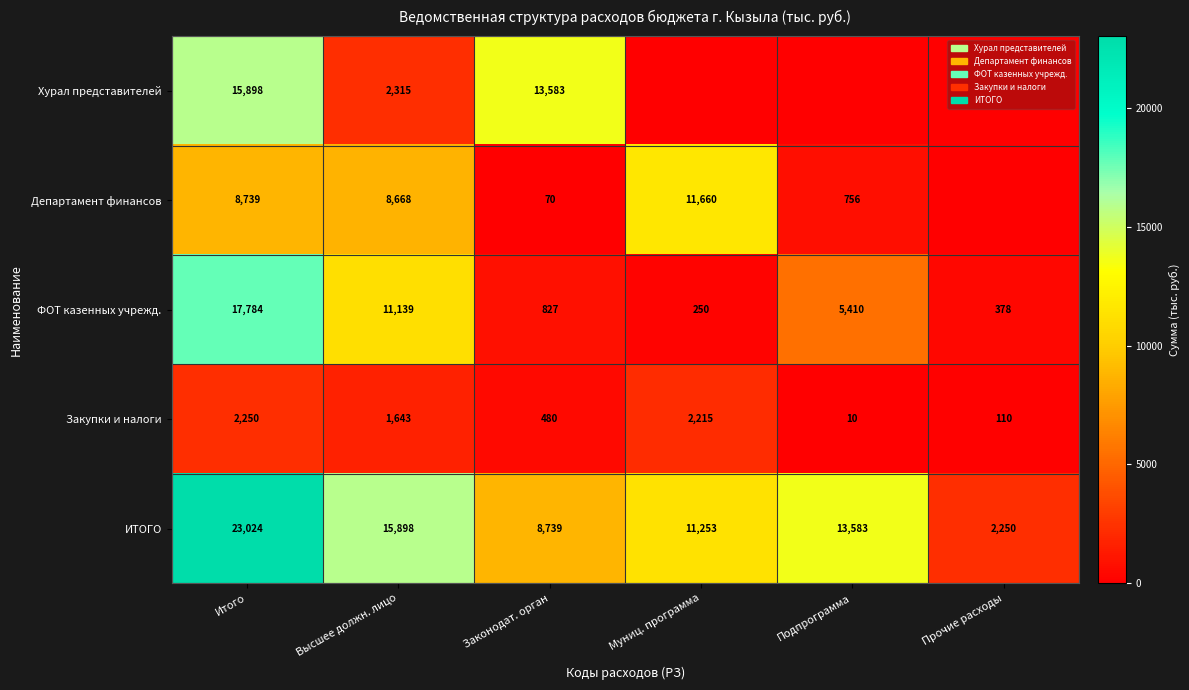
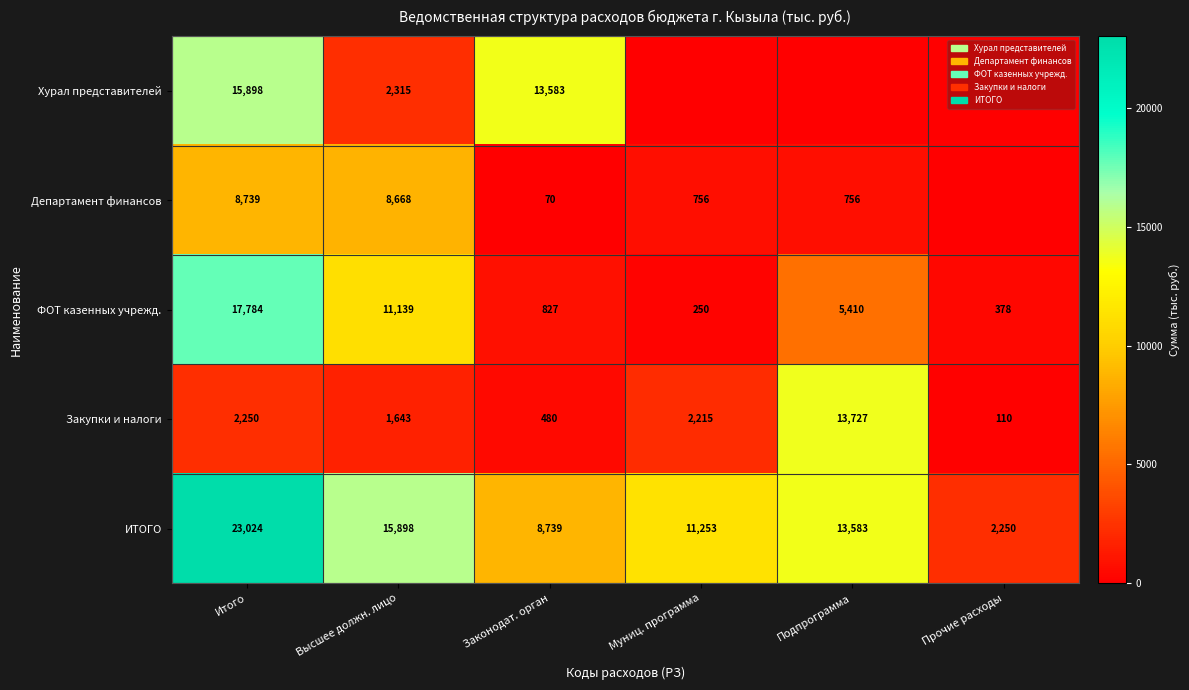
Департамент финансов, Муниц. программа: 11,660 -> 756
Закупки и налоги, Подпрограмма: 10 -> 13,727
